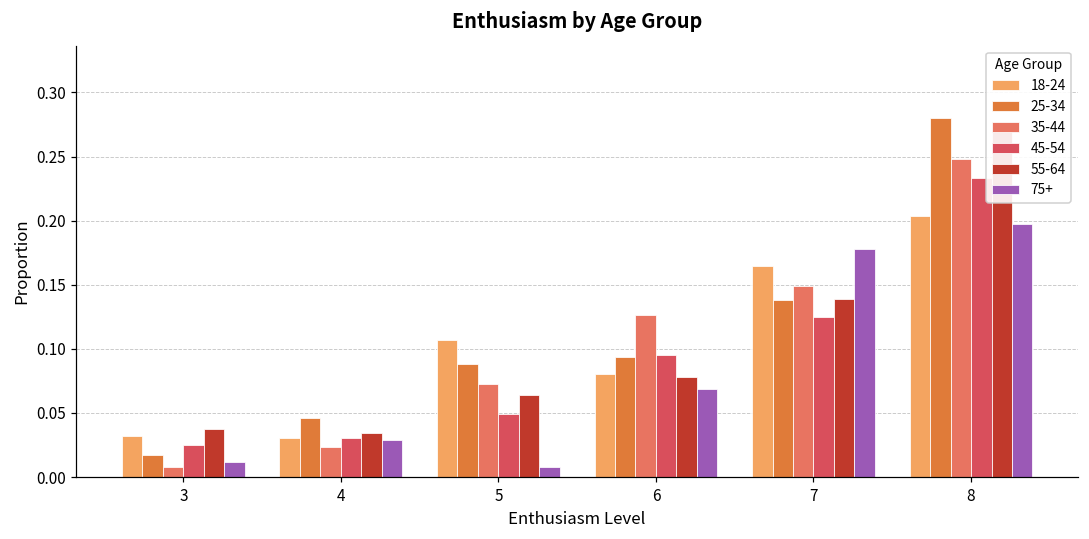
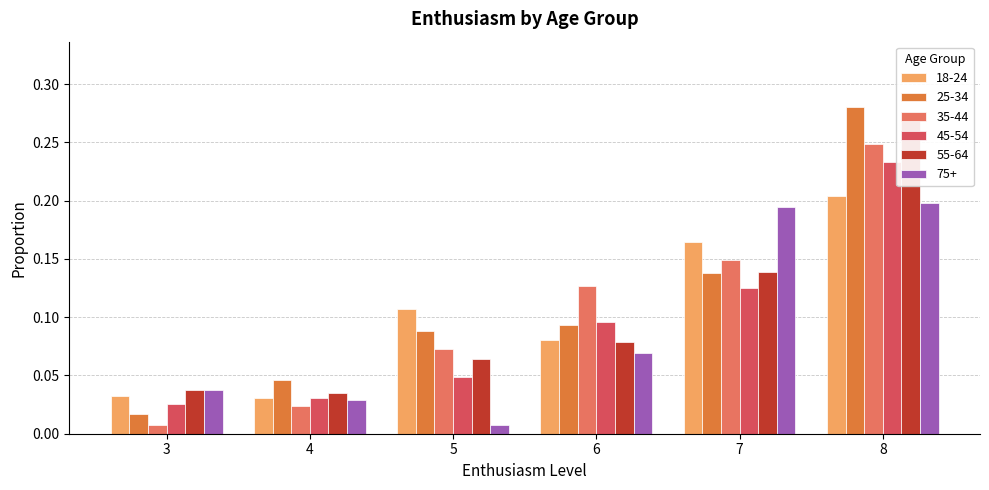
75+, 3: 0.012 -> 0.038
75+, 7: 0.178 -> 0.195
